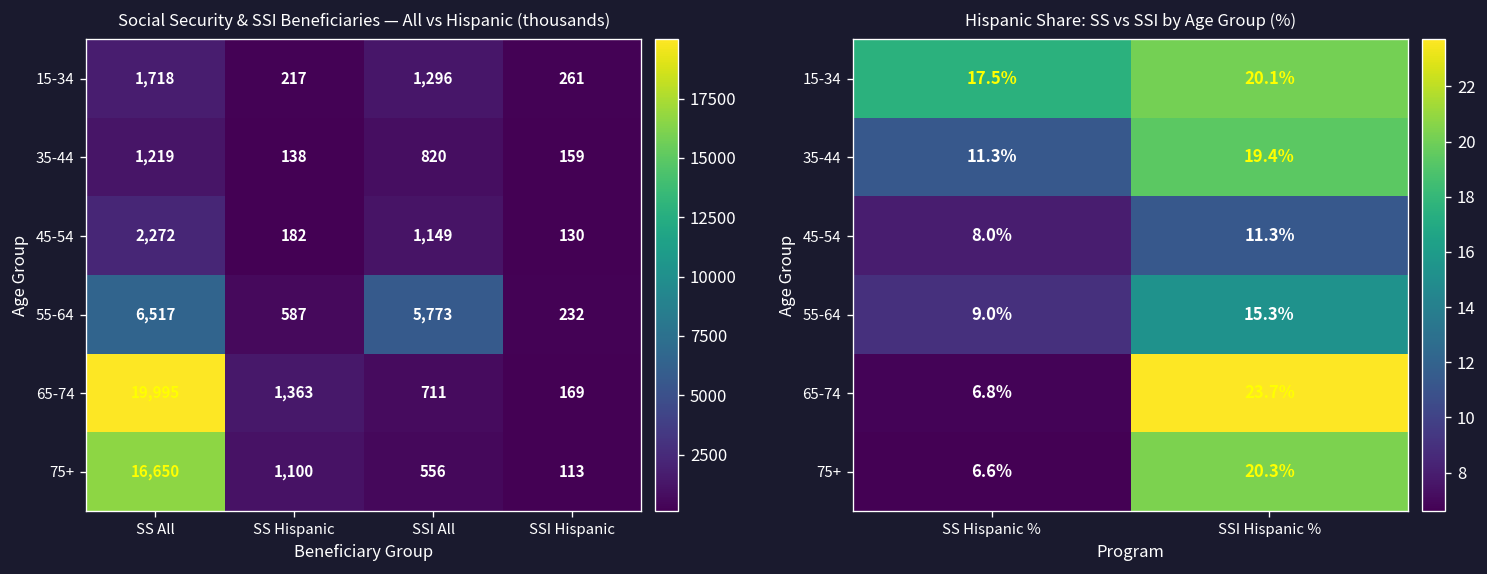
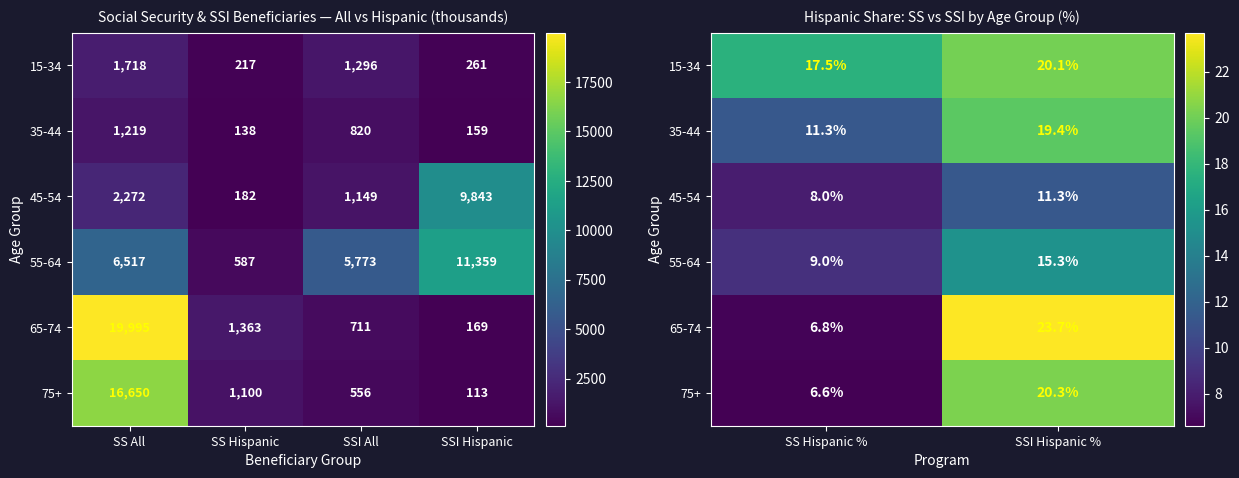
Social Security & SSI Beneficiaries — All vs Hispanic (thousands), 45-54, SSI Hispanic: 130 -> 9,843
Social Security & SSI Beneficiaries — All vs Hispanic (thousands), 55-64, SSI Hispanic: 232 -> 11,359
